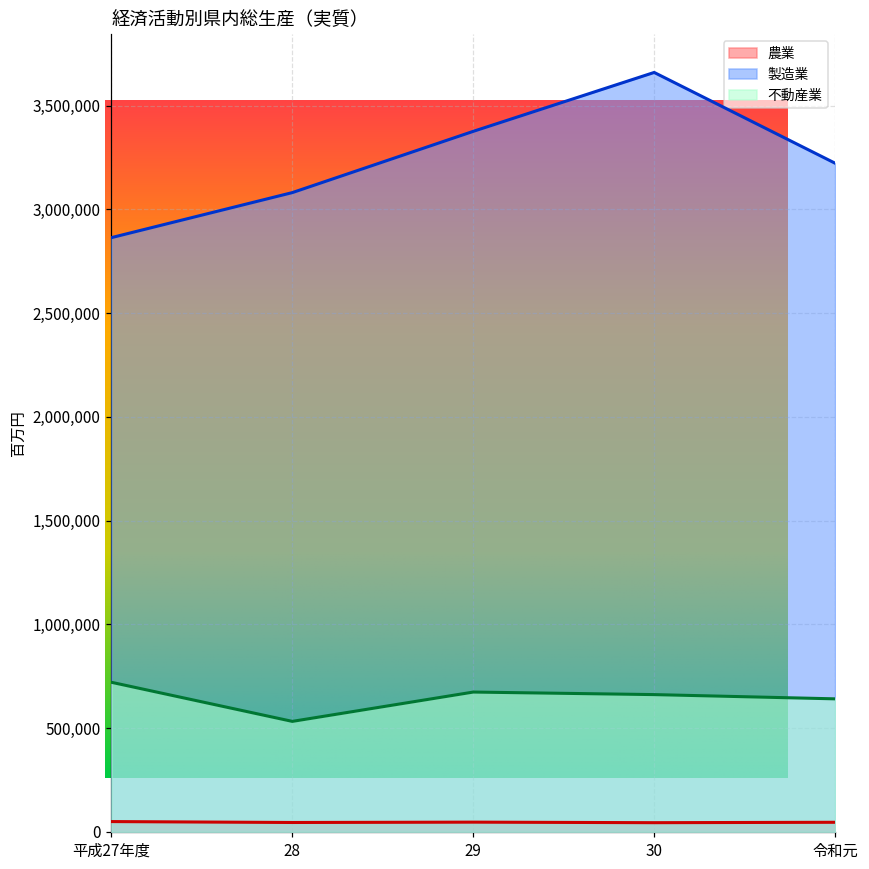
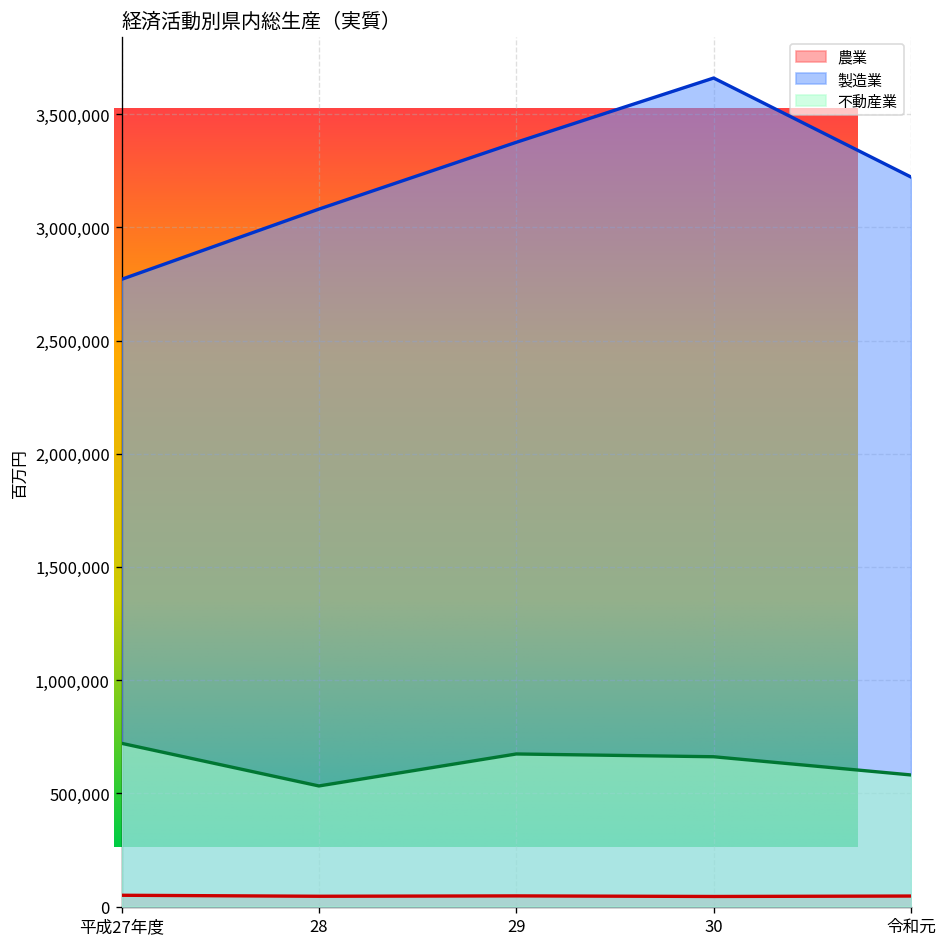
経済活動別県内総生産（実質）, 製造業, 平成27年度: 2,860,000 -> 2,770,000
経済活動別県内総生産（実質）, 不動産業, 令和元: 640,000 -> 580,000
